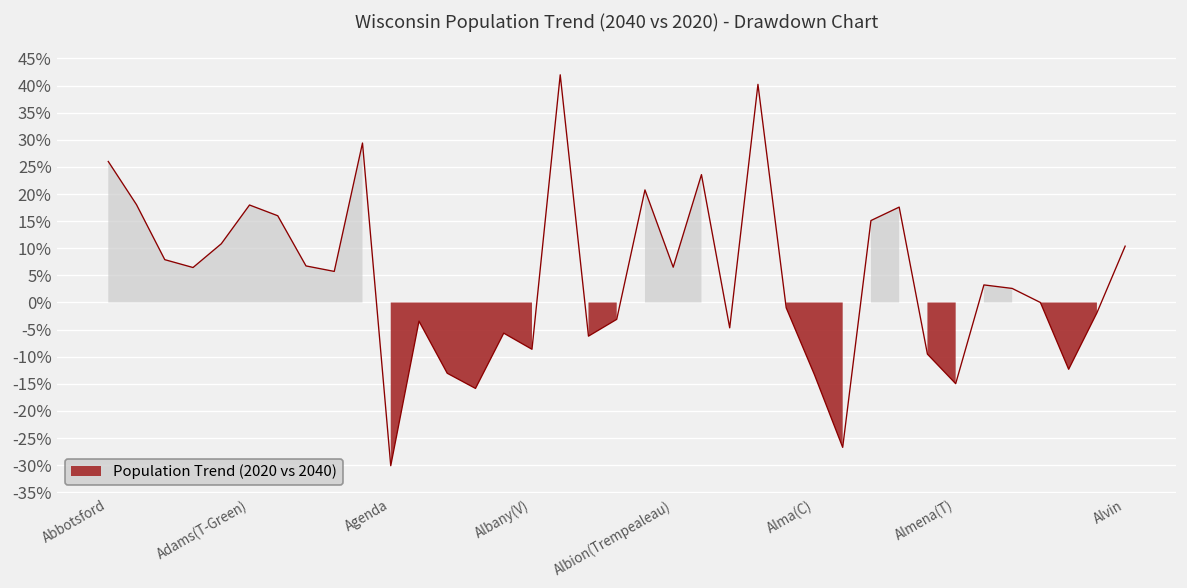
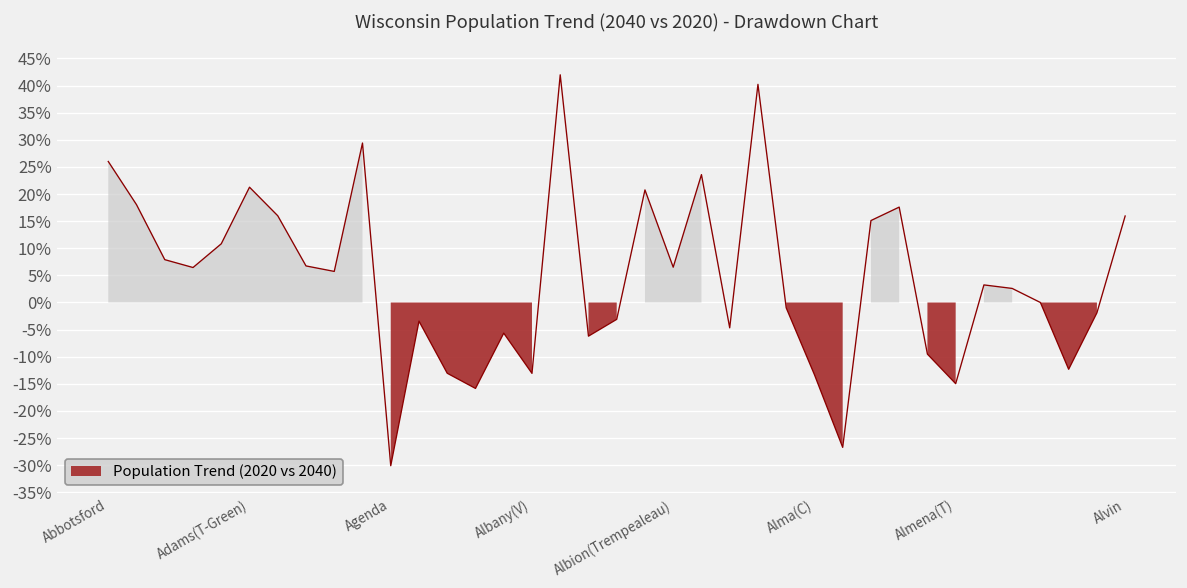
Adams(T-Green): 18% -> 21%
Albany(V): -9% -> -13%
Alvin: 10% -> 16%
